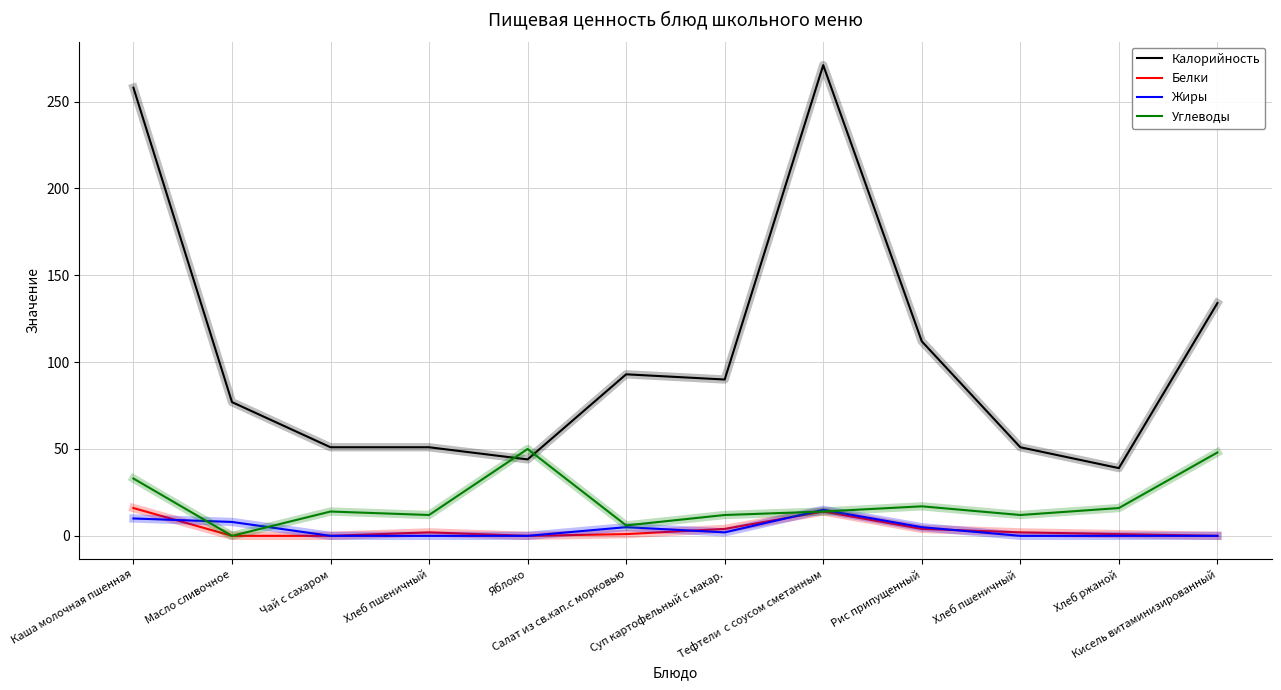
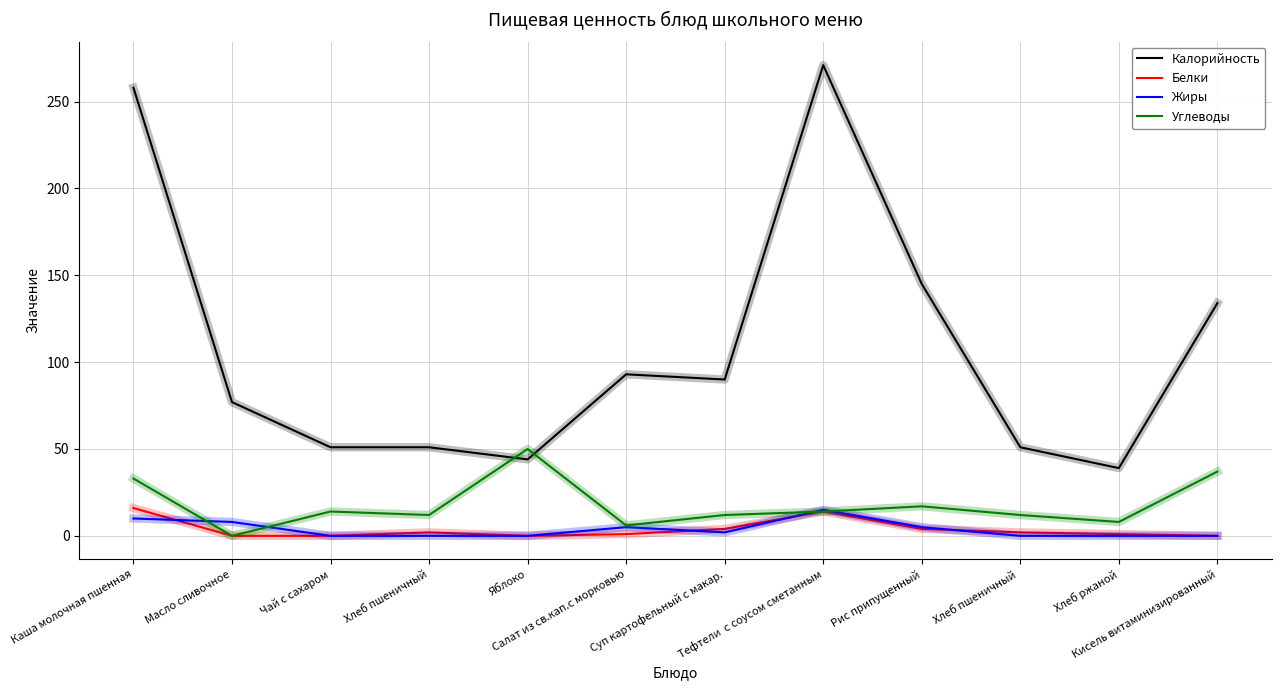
Калорийность, Рис припущенный: 112 -> 145
Углеводы, Хлеб ржаной: 16 -> 8
Углеводы, Кисель витаминизированный: 48 -> 37
